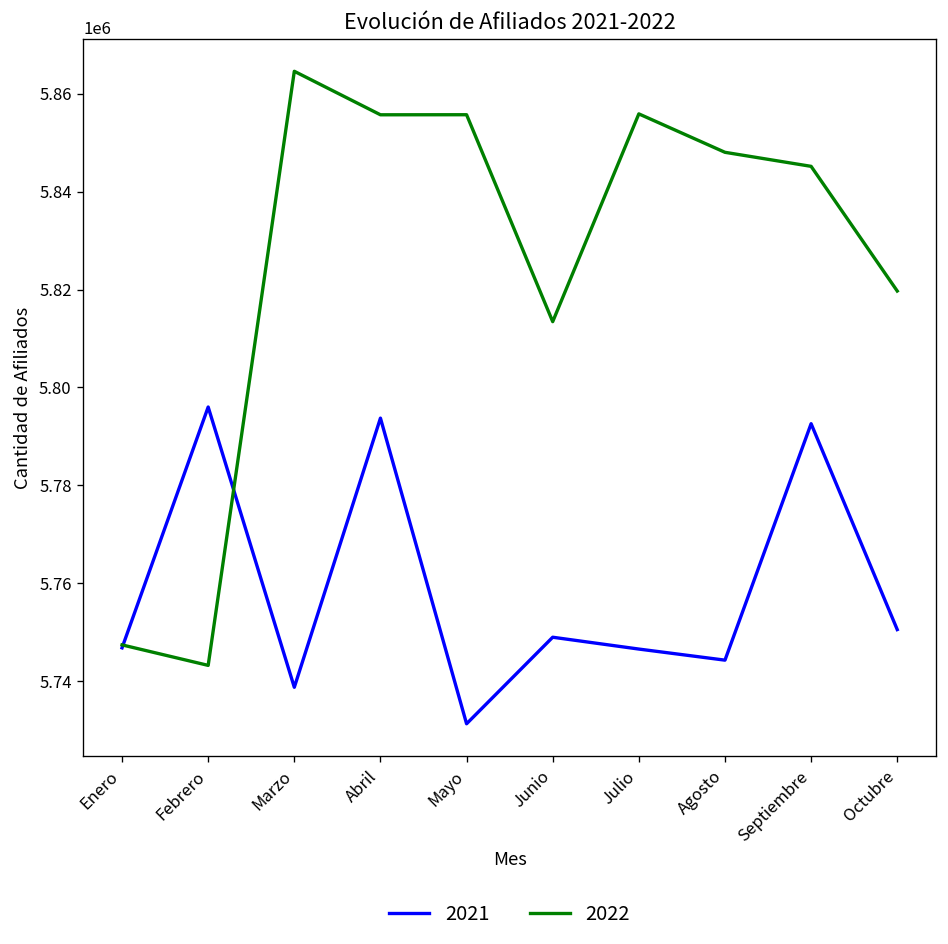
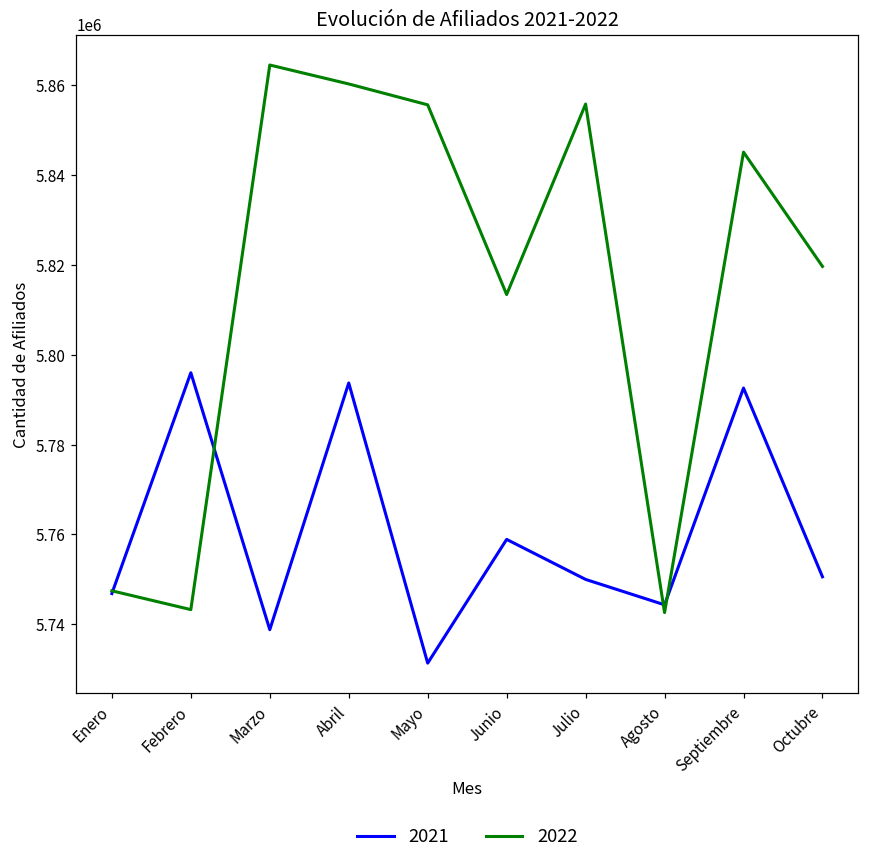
2022, Abril: 5856000 -> 5860000
2021, Junio: 5749000 -> 5759000
2021, Julio: 5747000 -> 5750000
2022, Agosto: 5848000 -> 5743000
